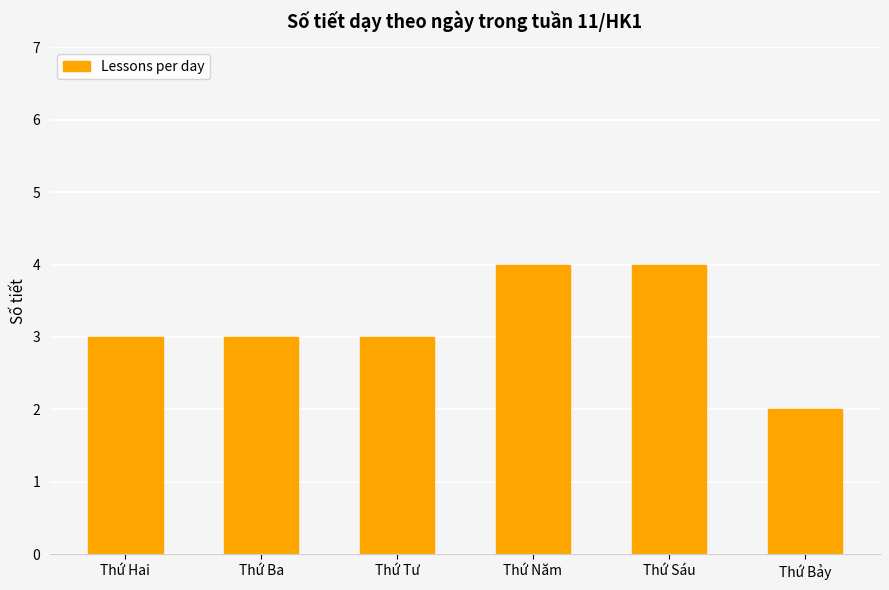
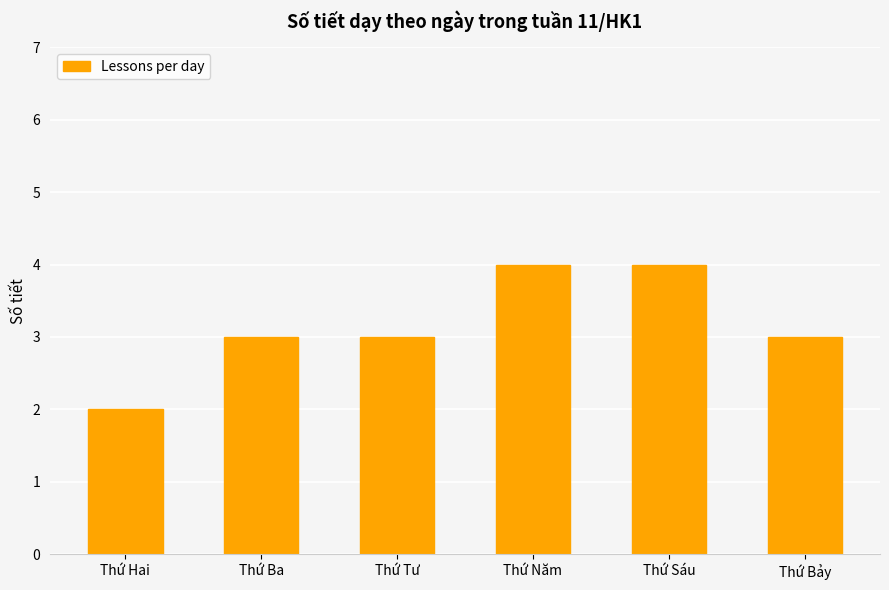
Thứ Hai: 3 -> 2
Thứ Bảy: 2 -> 3
